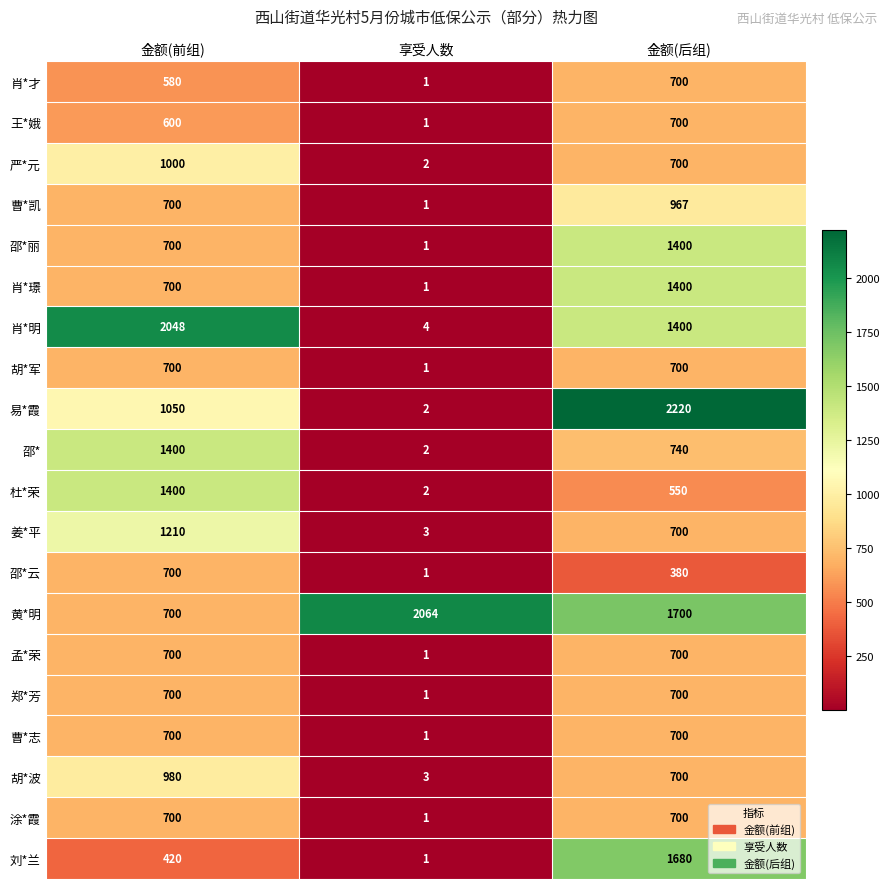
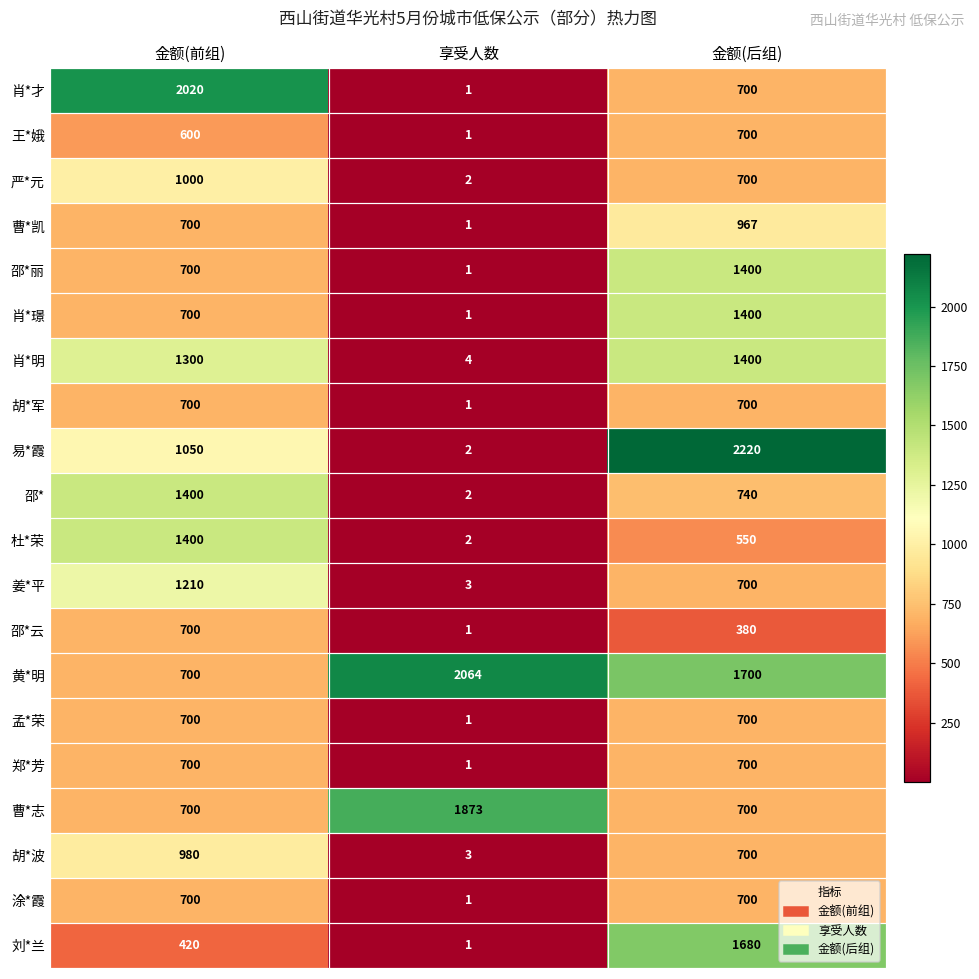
肖*才, 金额(前组): 580 -> 2020
肖*明, 金额(前组): 2048 -> 1300
曹*志, 享受人数: 1 -> 1873
